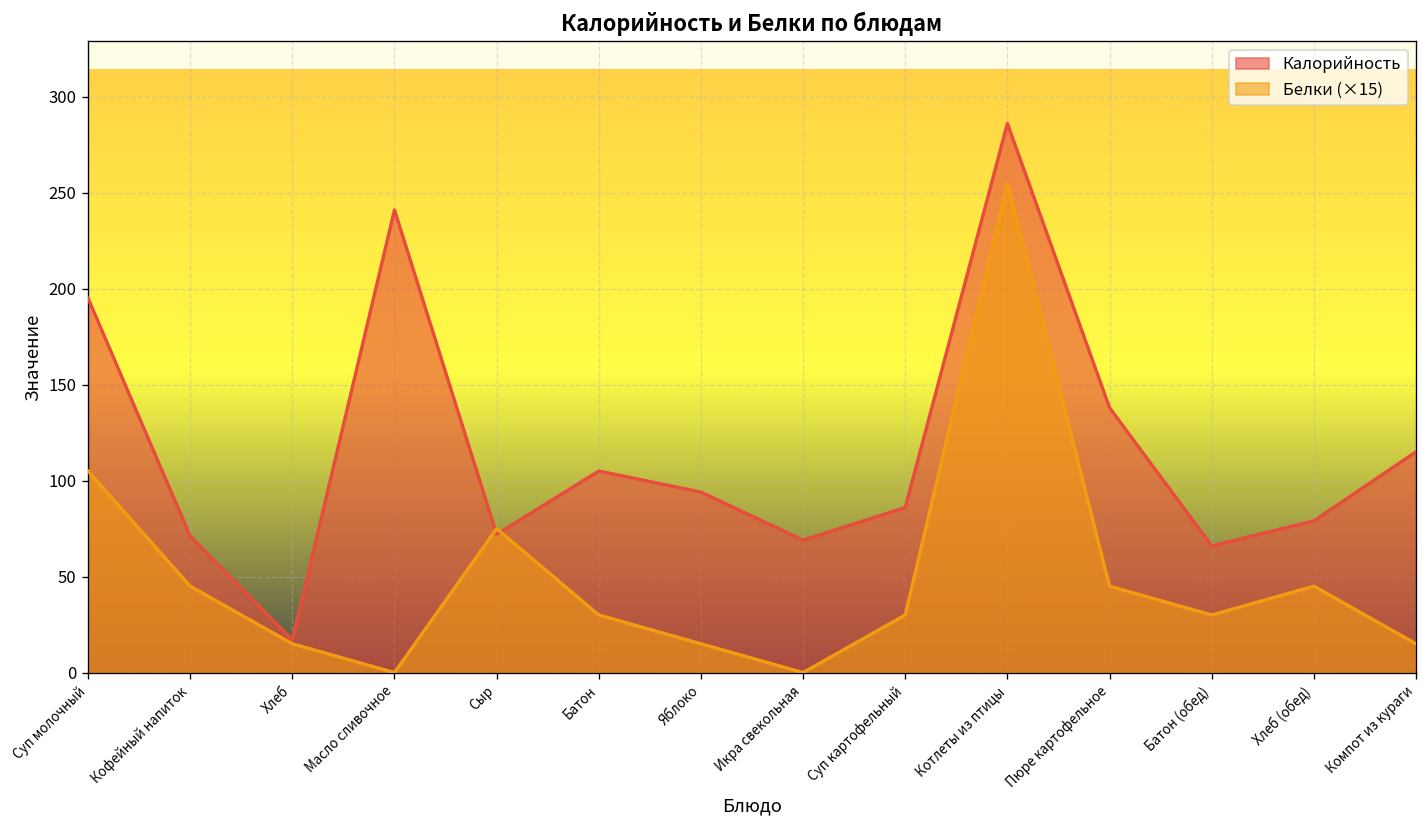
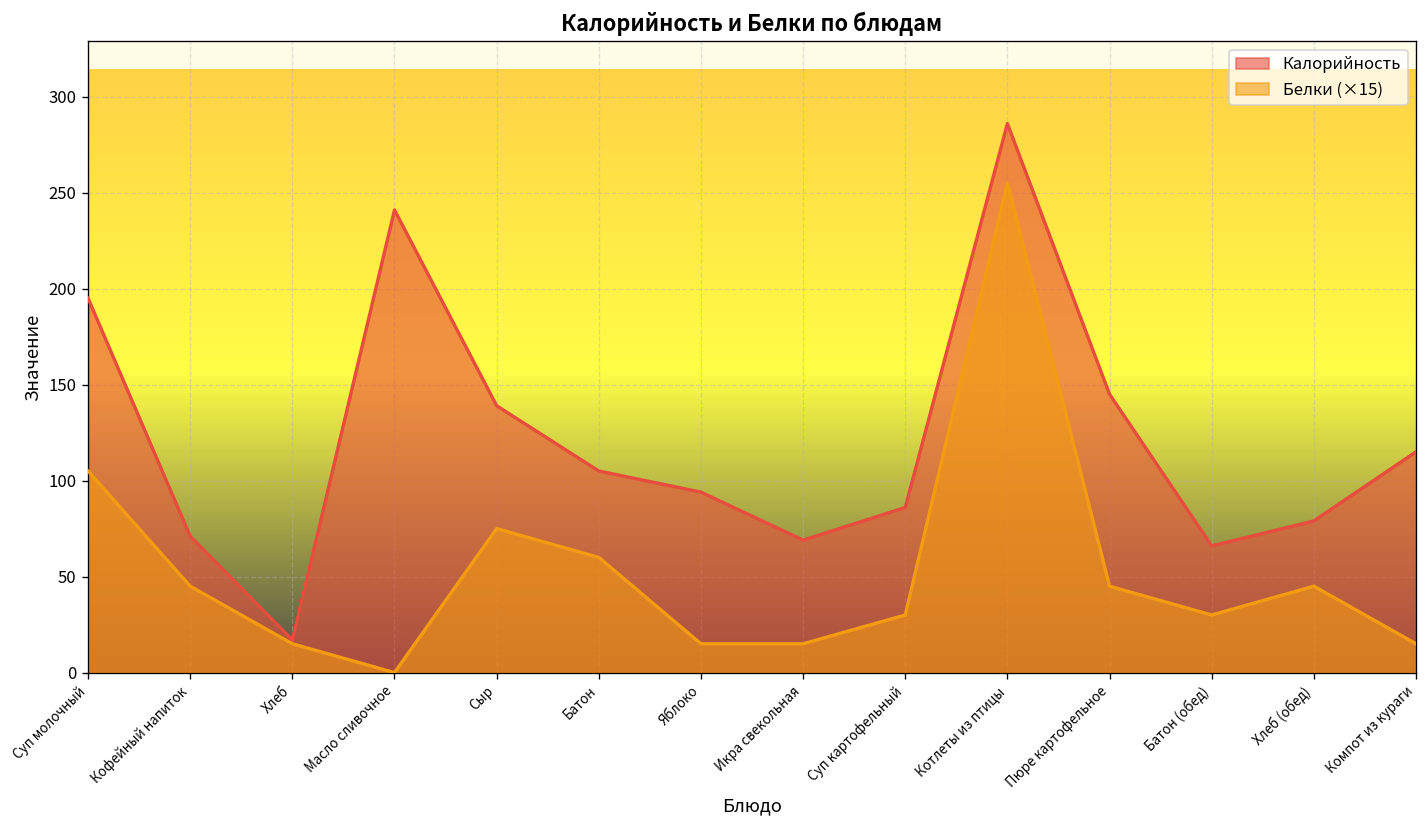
Калорийность, Сыр: 72 -> 139
Белки (×15), Батон: 30 -> 60
Белки (×15), Икра свекольная: 0 -> 15
Калорийность, Пюре картофельное: 138 -> 145
